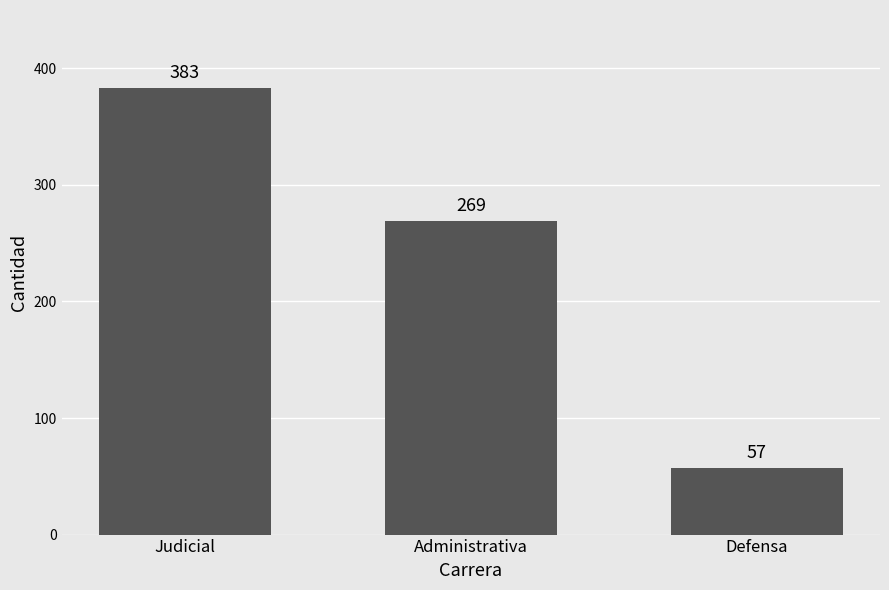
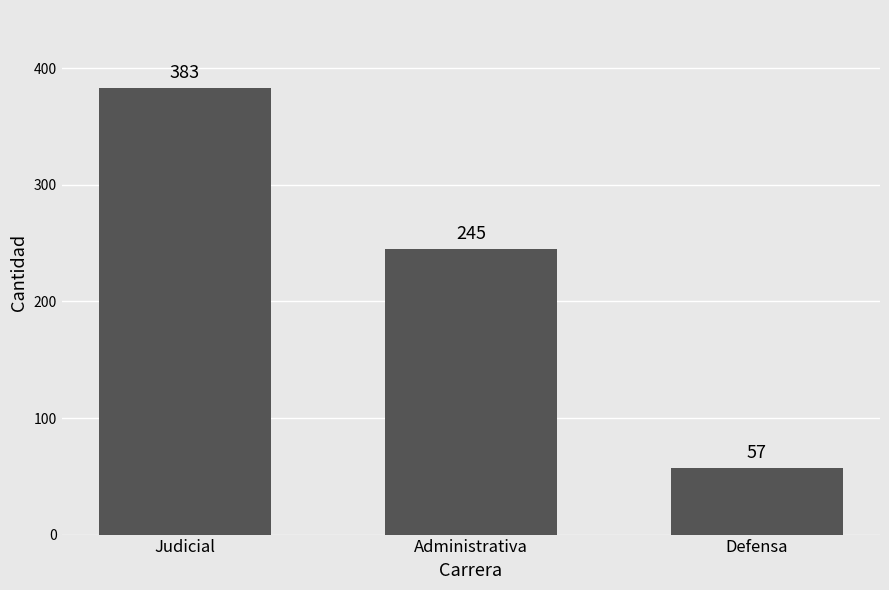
Administrativa: 269 -> 245
